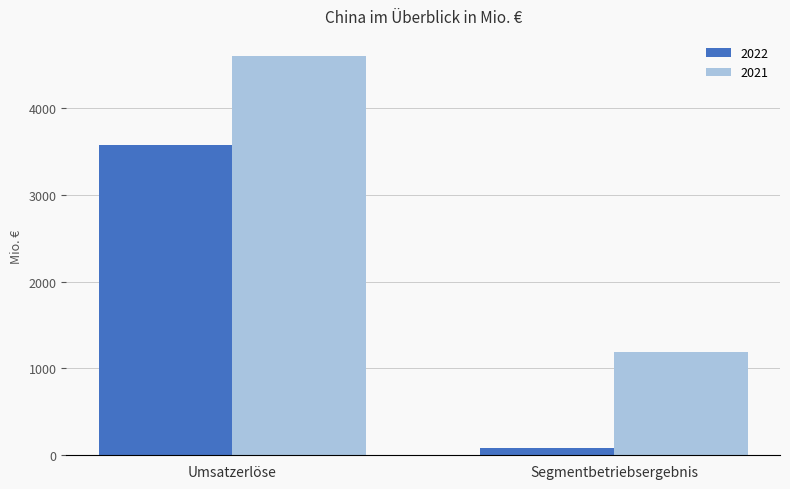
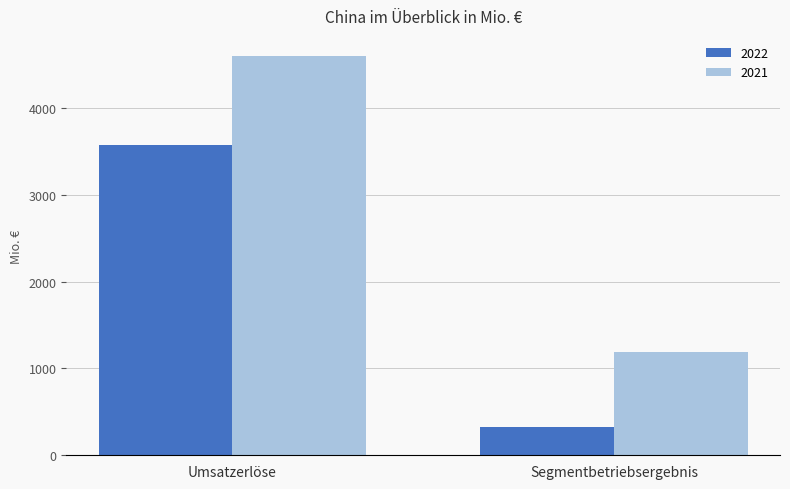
2022, Segmentbetriebsergebnis: 100 -> 300
